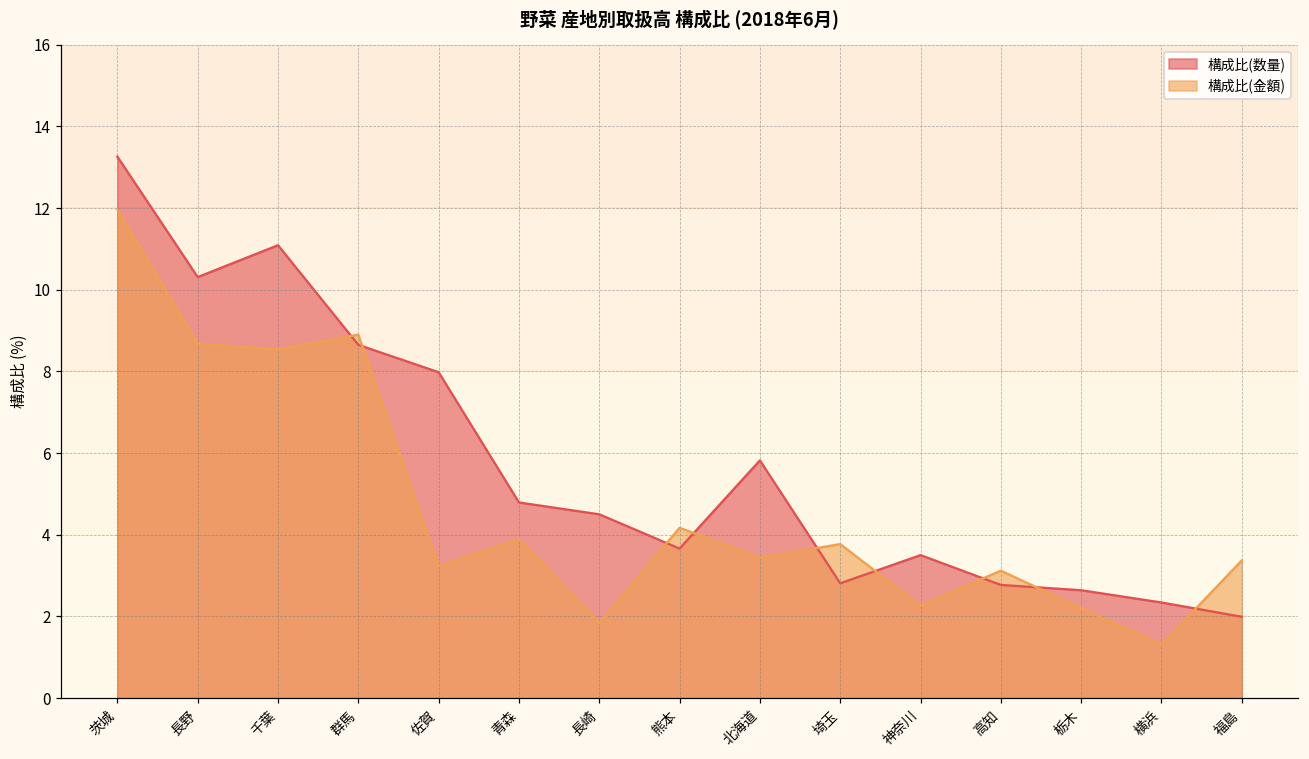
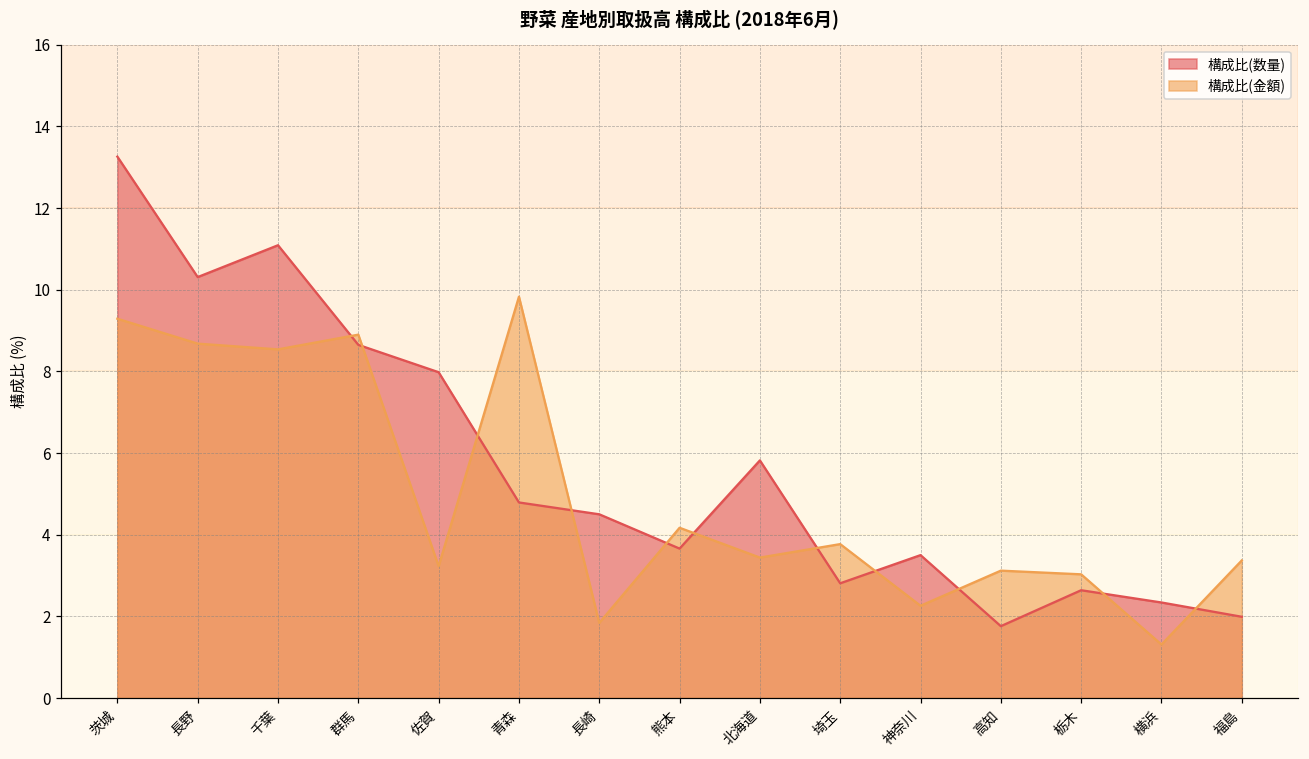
構成比(金額), 茨城: 12.0 -> 9.3
構成比(金額), 青森: 3.9 -> 9.8
構成比(数量), 高知: 2.8 -> 1.8
構成比(金額), 栃木: 2.2 -> 3.0
